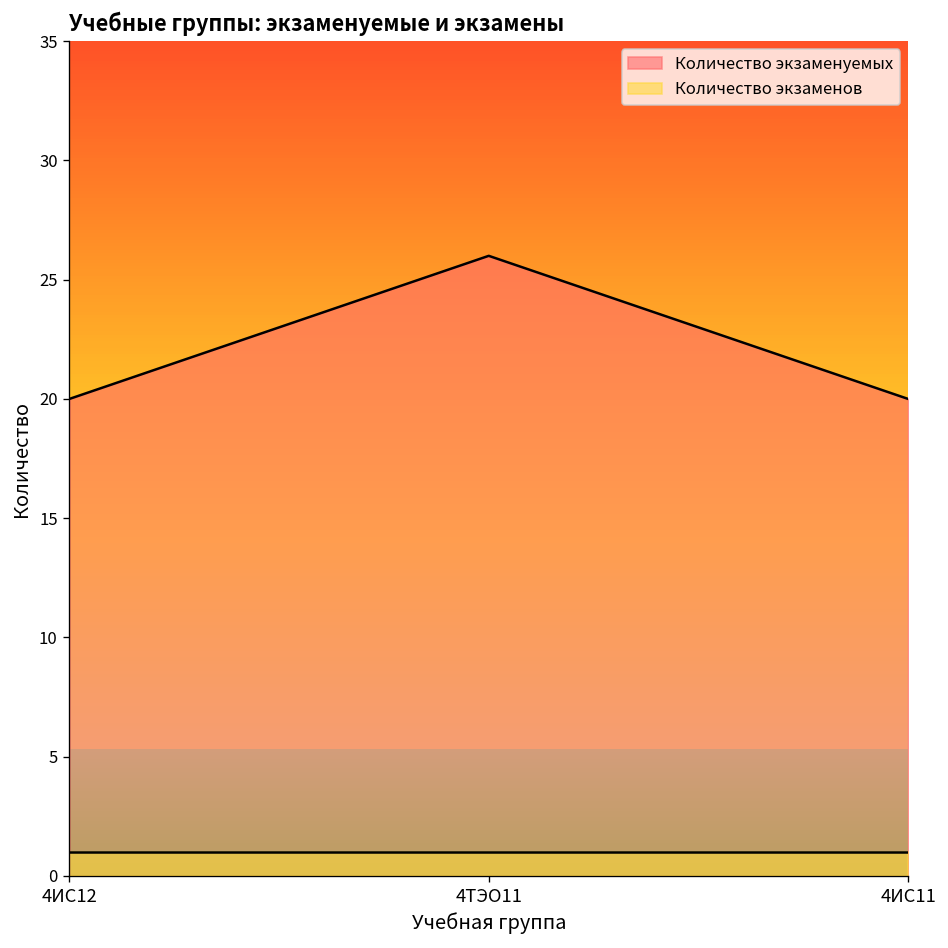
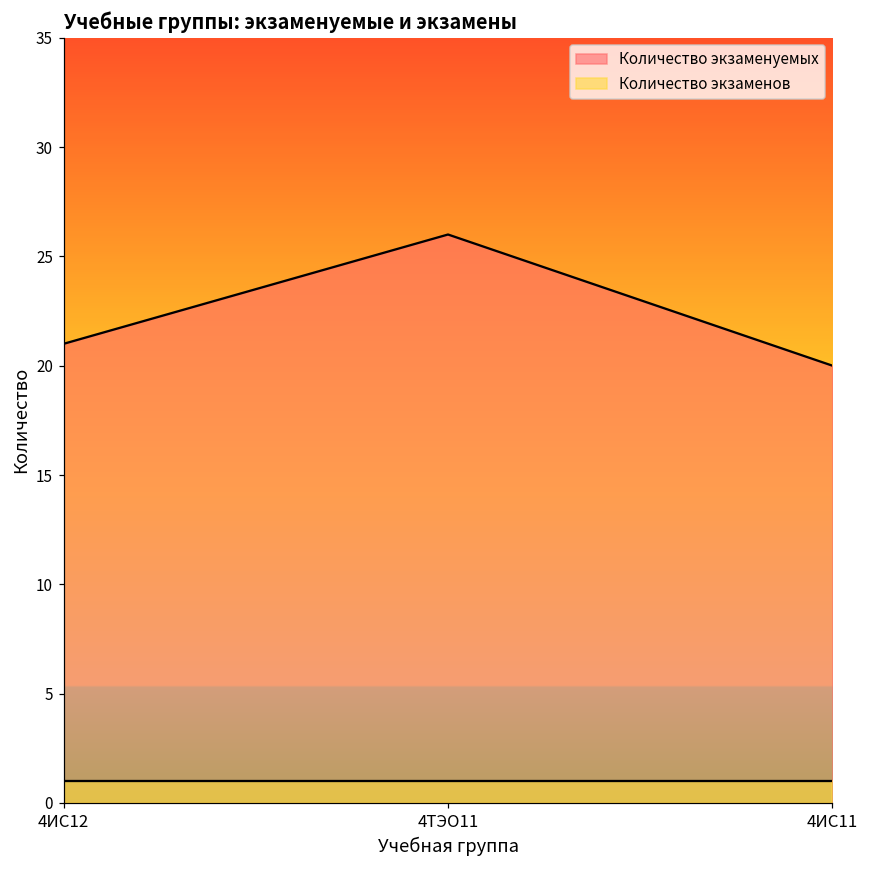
Количество экзаменуемых, 4ИС12: 20 -> 21
